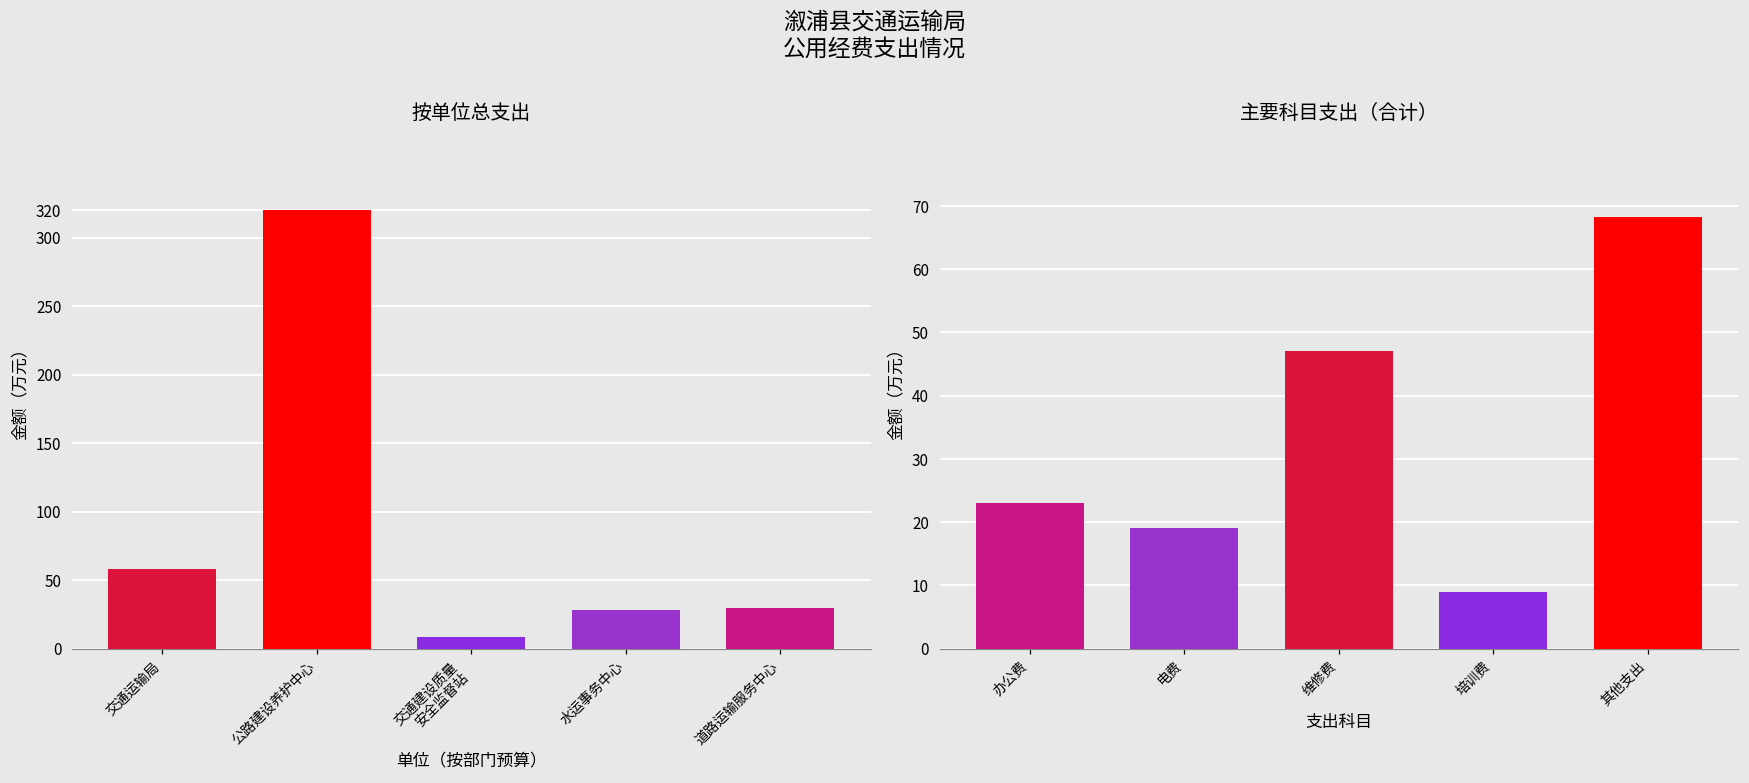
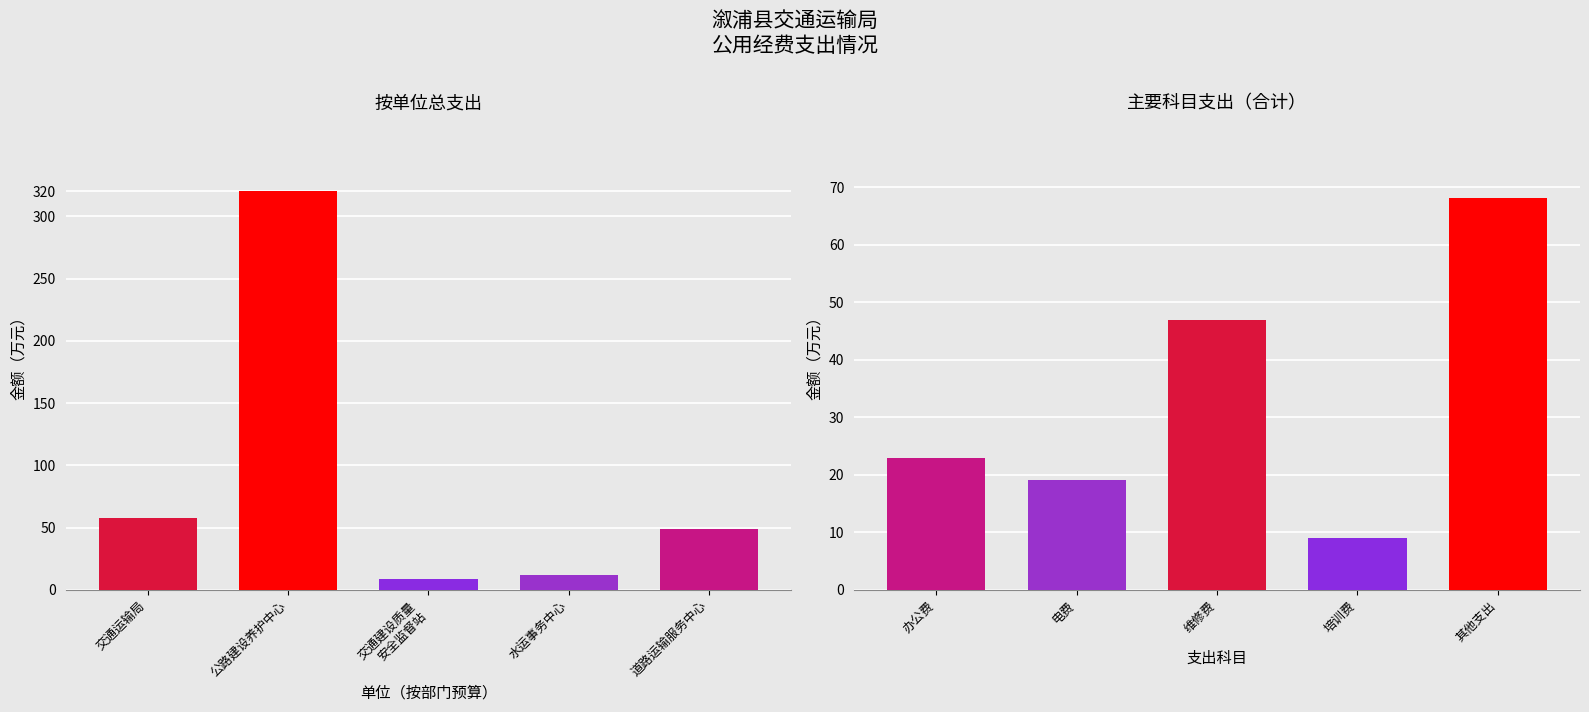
按单位总支出, 水运事务中心: 28 -> 12
按单位总支出, 道路运输服务中心: 30 -> 49
